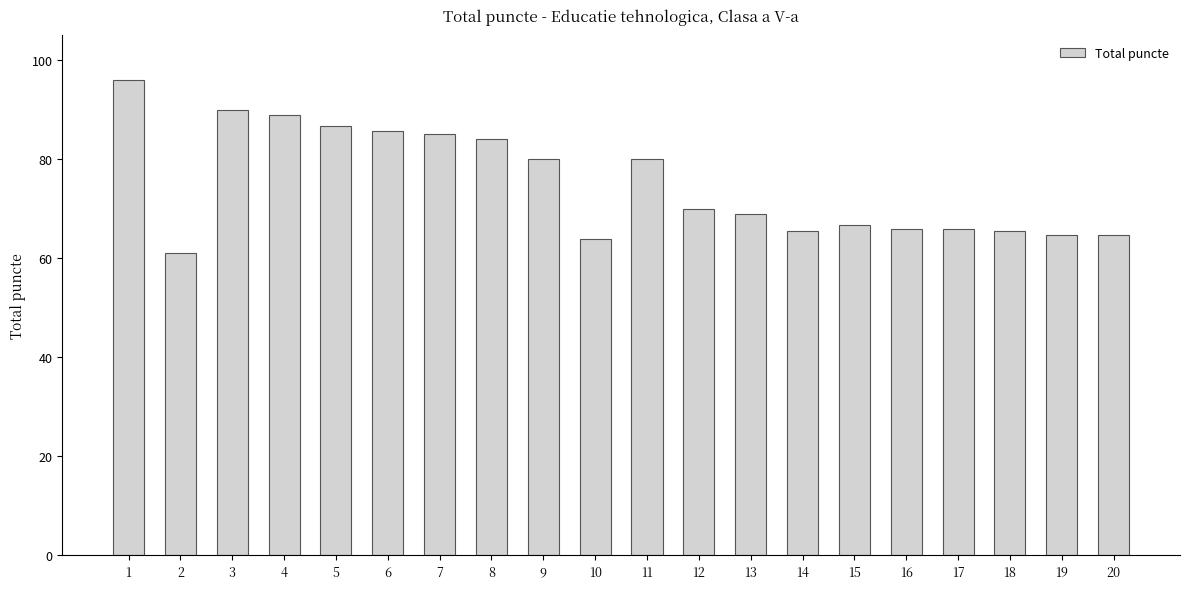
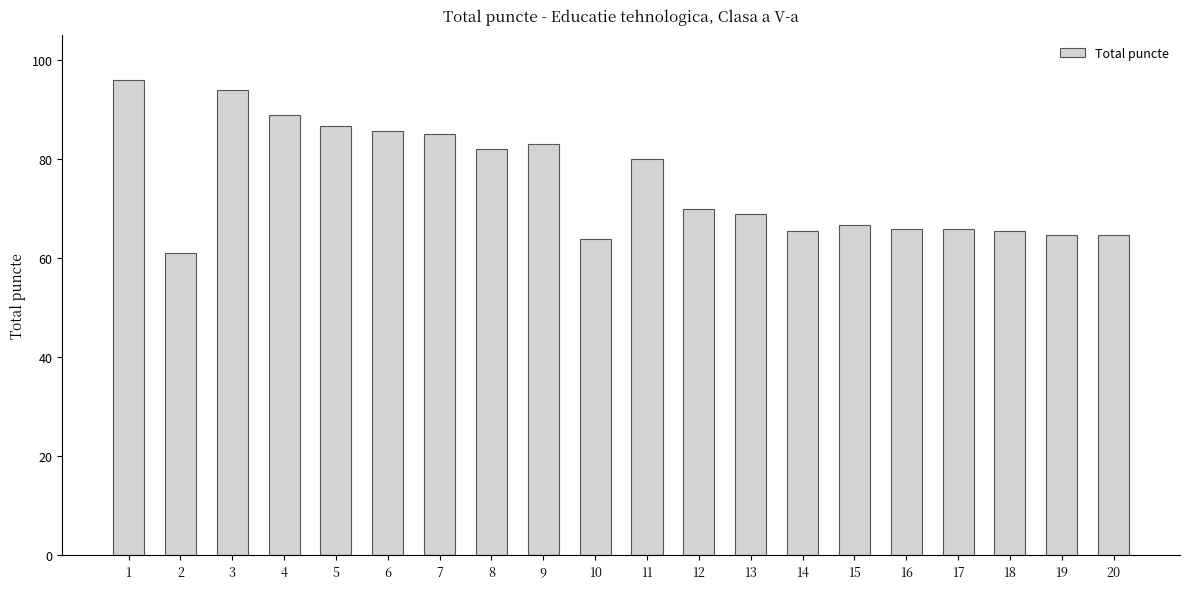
3: 90 -> 94
8: 84 -> 82
9: 80 -> 83
